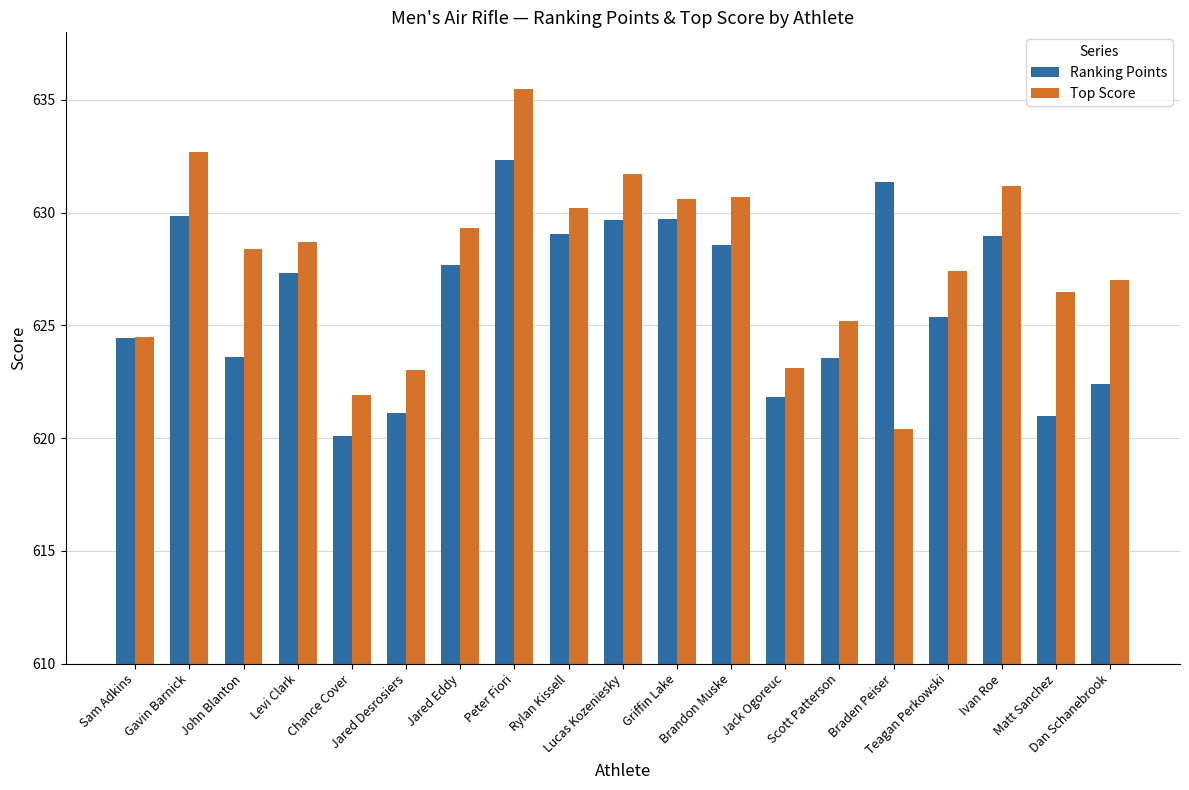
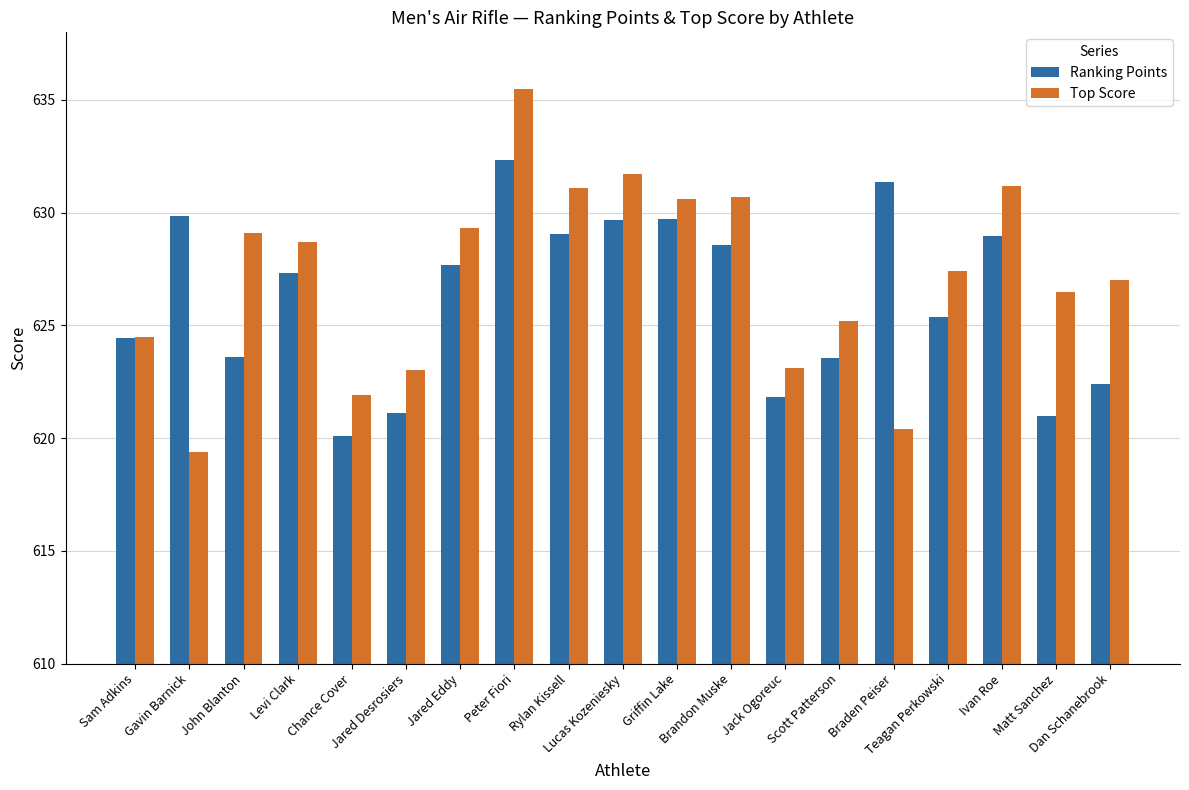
Top Score, Gavin Barnick: 632.7 -> 619.4
Top Score, John Blanton: 628.4 -> 629.1
Top Score, Rylan Kissell: 630.2 -> 631.1
